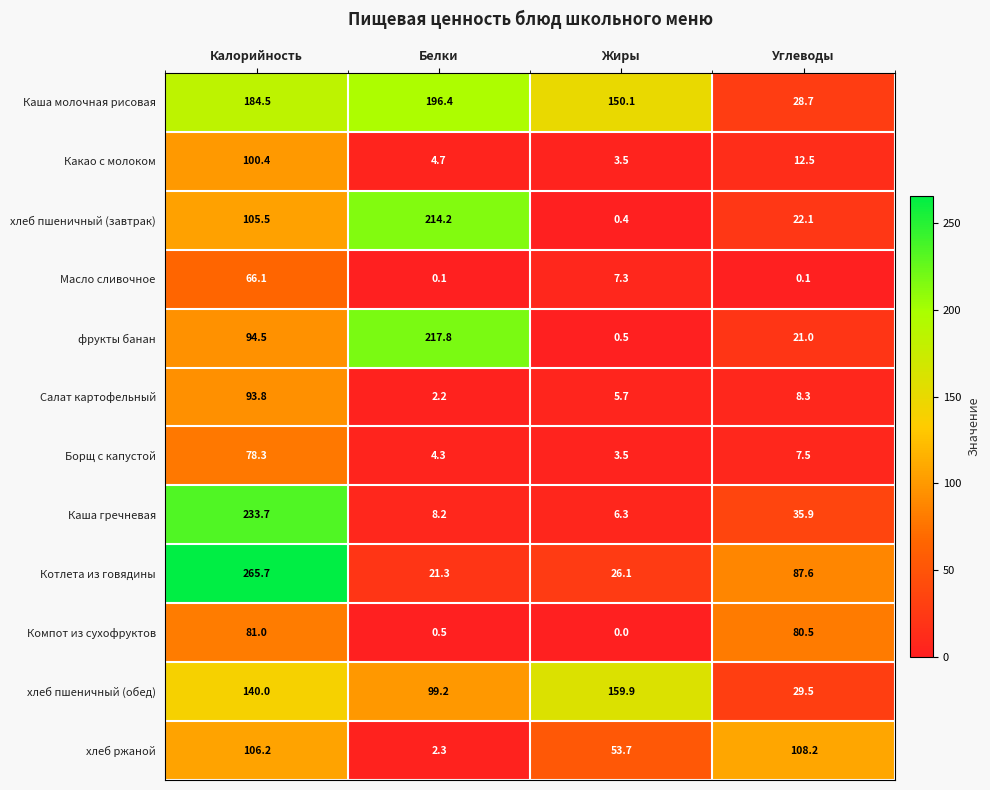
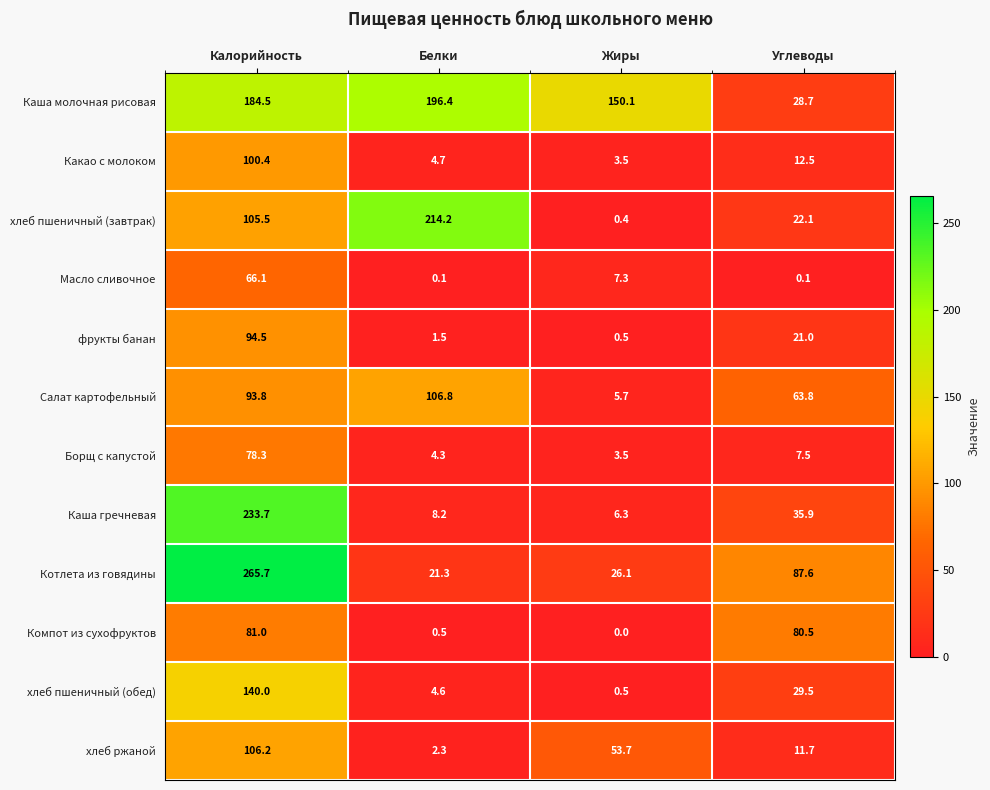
фрукты банан, Белки: 217.8 -> 1.5
Салат картофельный, Белки: 2.2 -> 106.8
Салат картофельный, Углеводы: 8.3 -> 63.8
хлеб пшеничный (обед), Белки: 99.2 -> 4.6
хлеб пшеничный (обед), Жиры: 159.9 -> 0.5
хлеб ржаной, Углеводы: 108.2 -> 11.7
